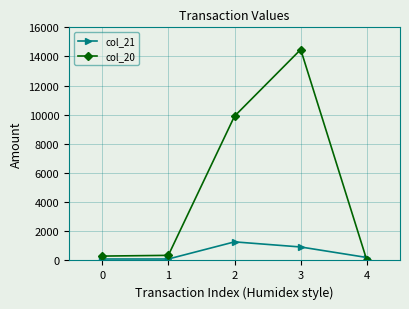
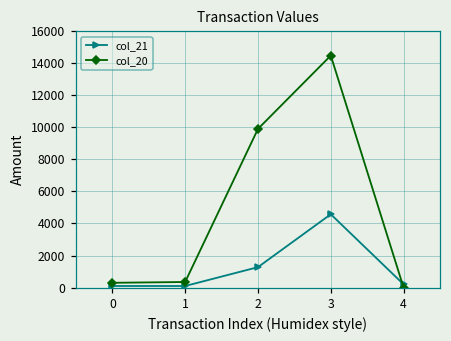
col_21, 3: 900 -> 4600
